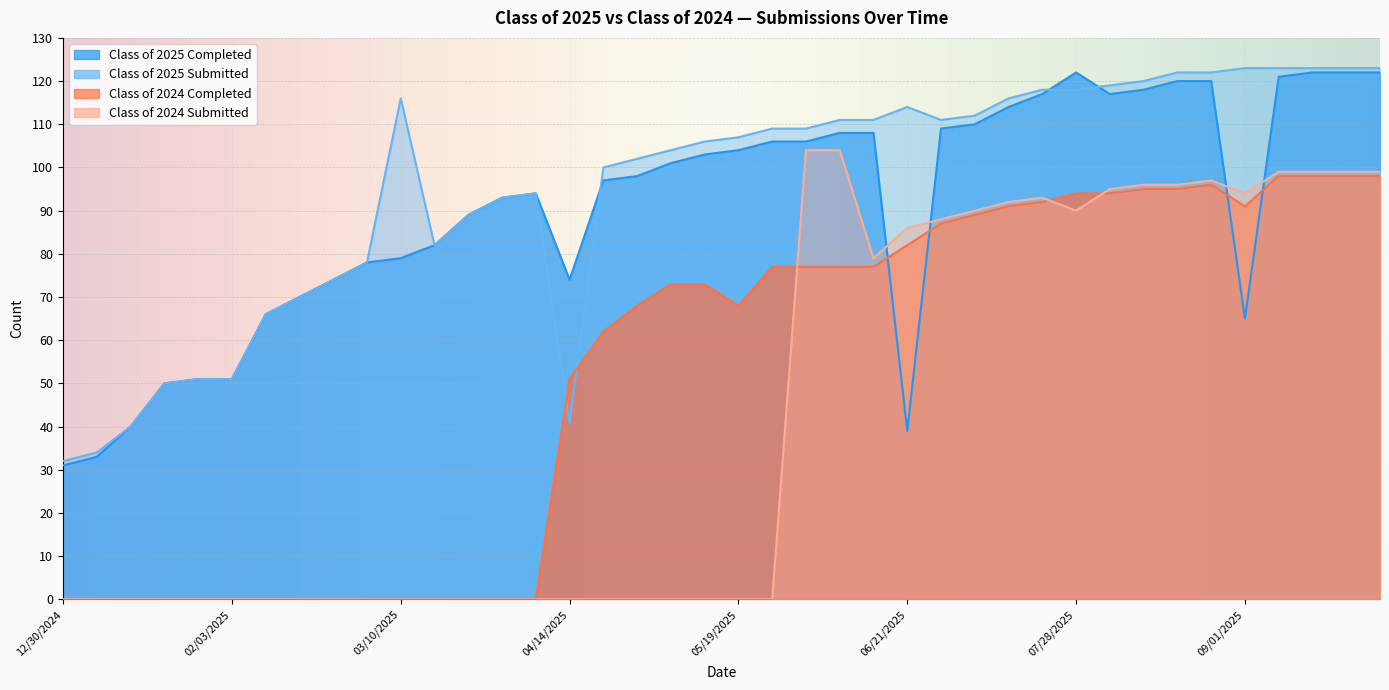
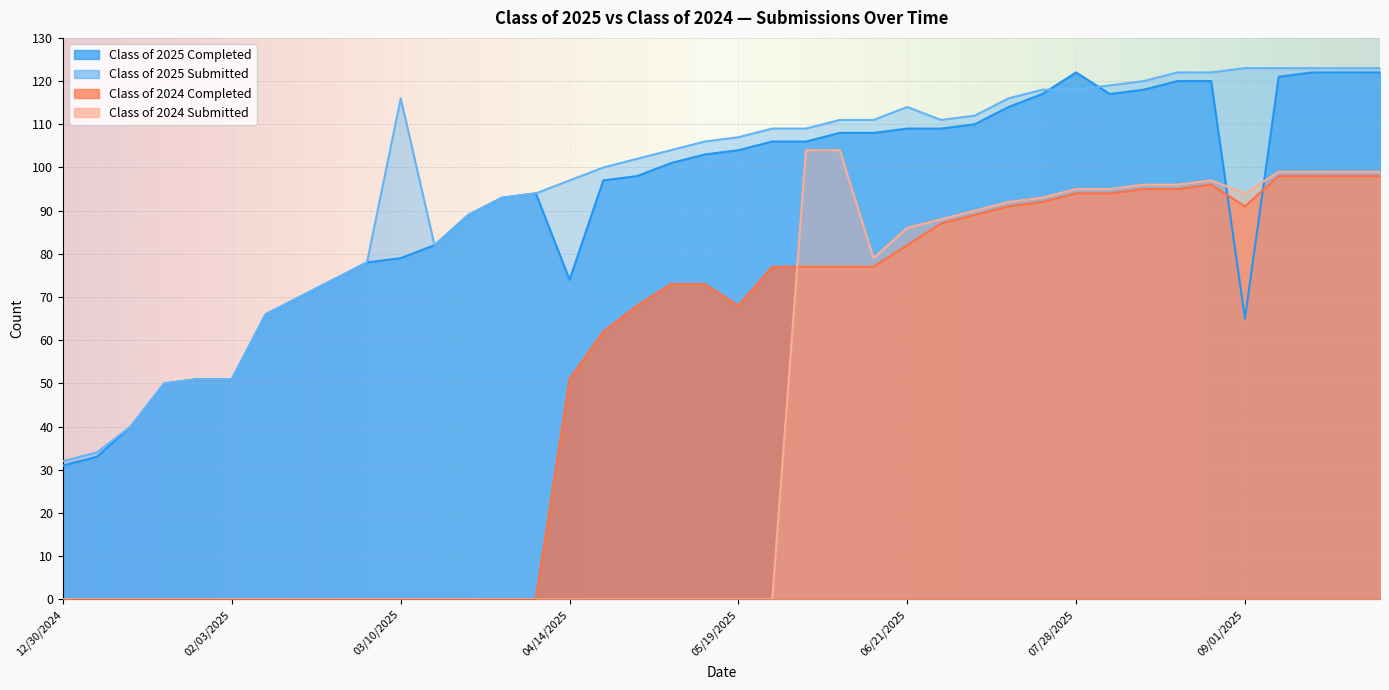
Class of 2025 Submitted, 04/14/2025: 41 -> 97
Class of 2025 Completed, 06/21/2025: 39 -> 109
Class of 2024 Submitted, 07/28/2025: 90 -> 95
